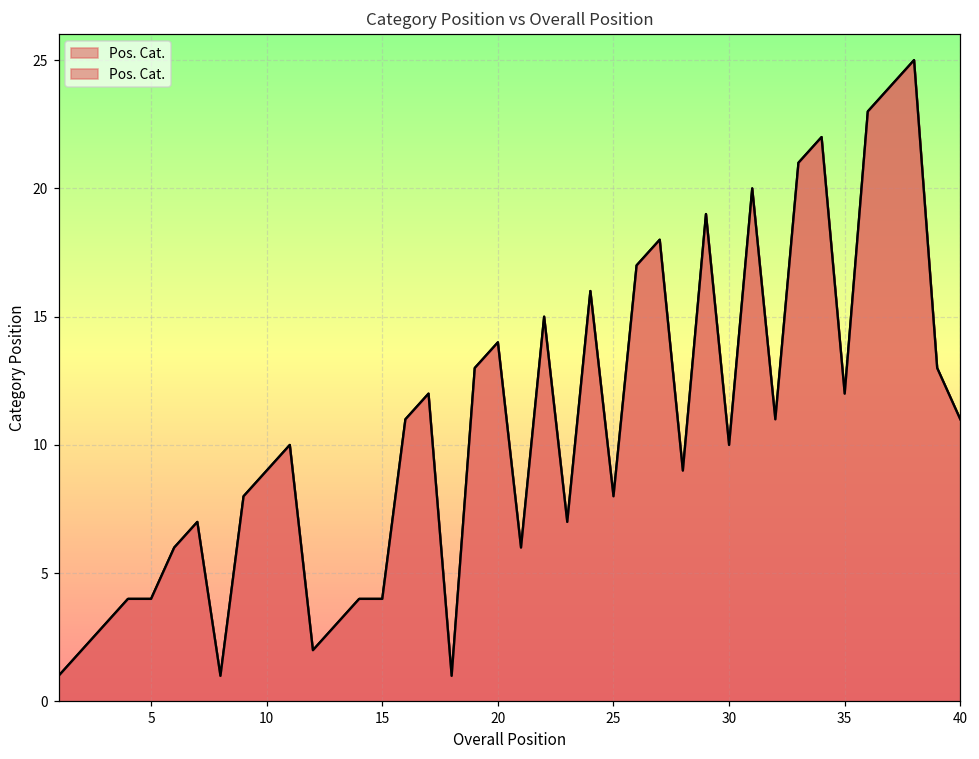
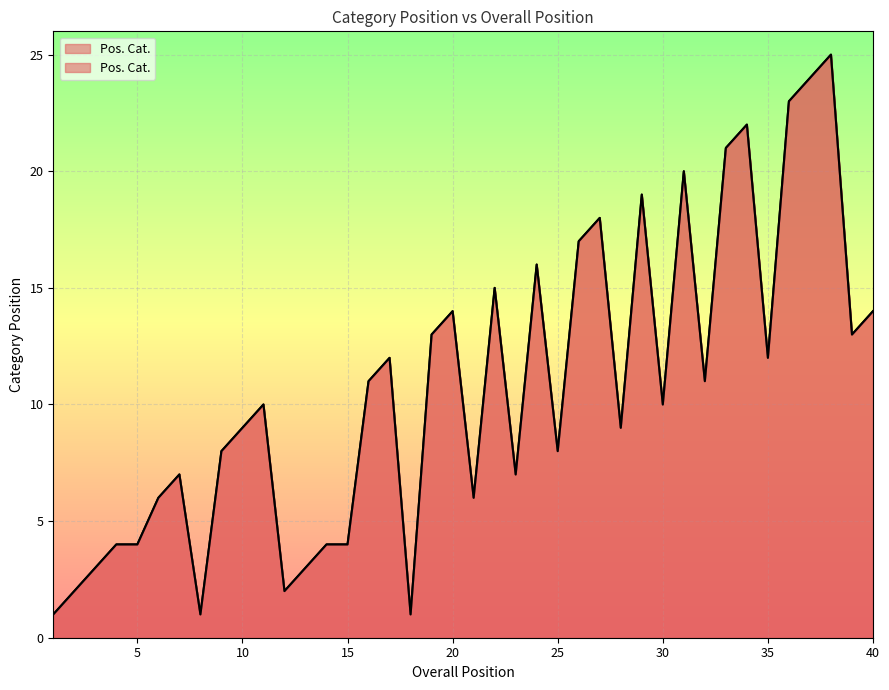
40: 11 -> 14
